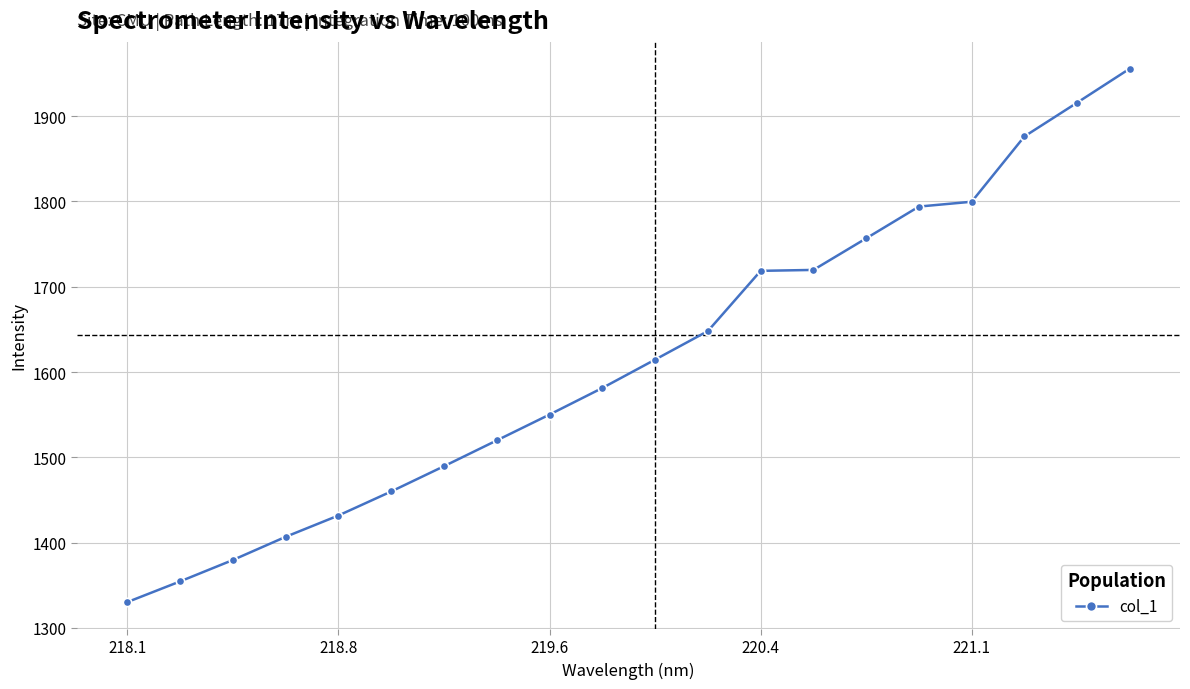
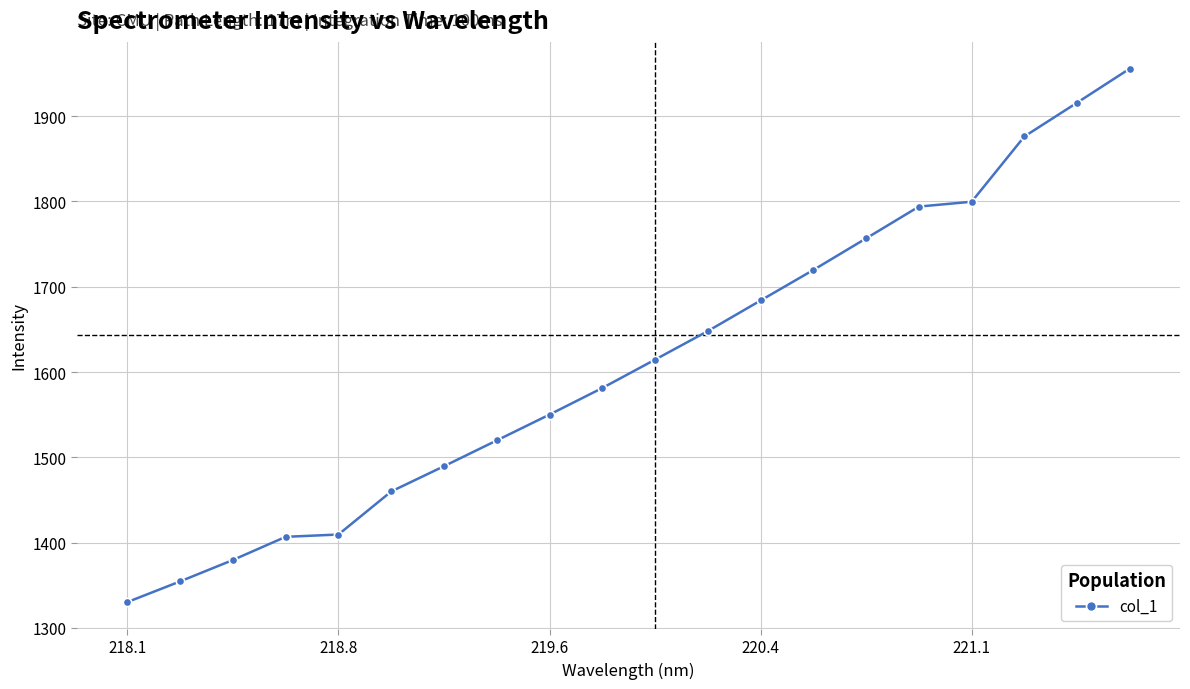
218.8: 1430 -> 1410
220.4: 1720 -> 1680
